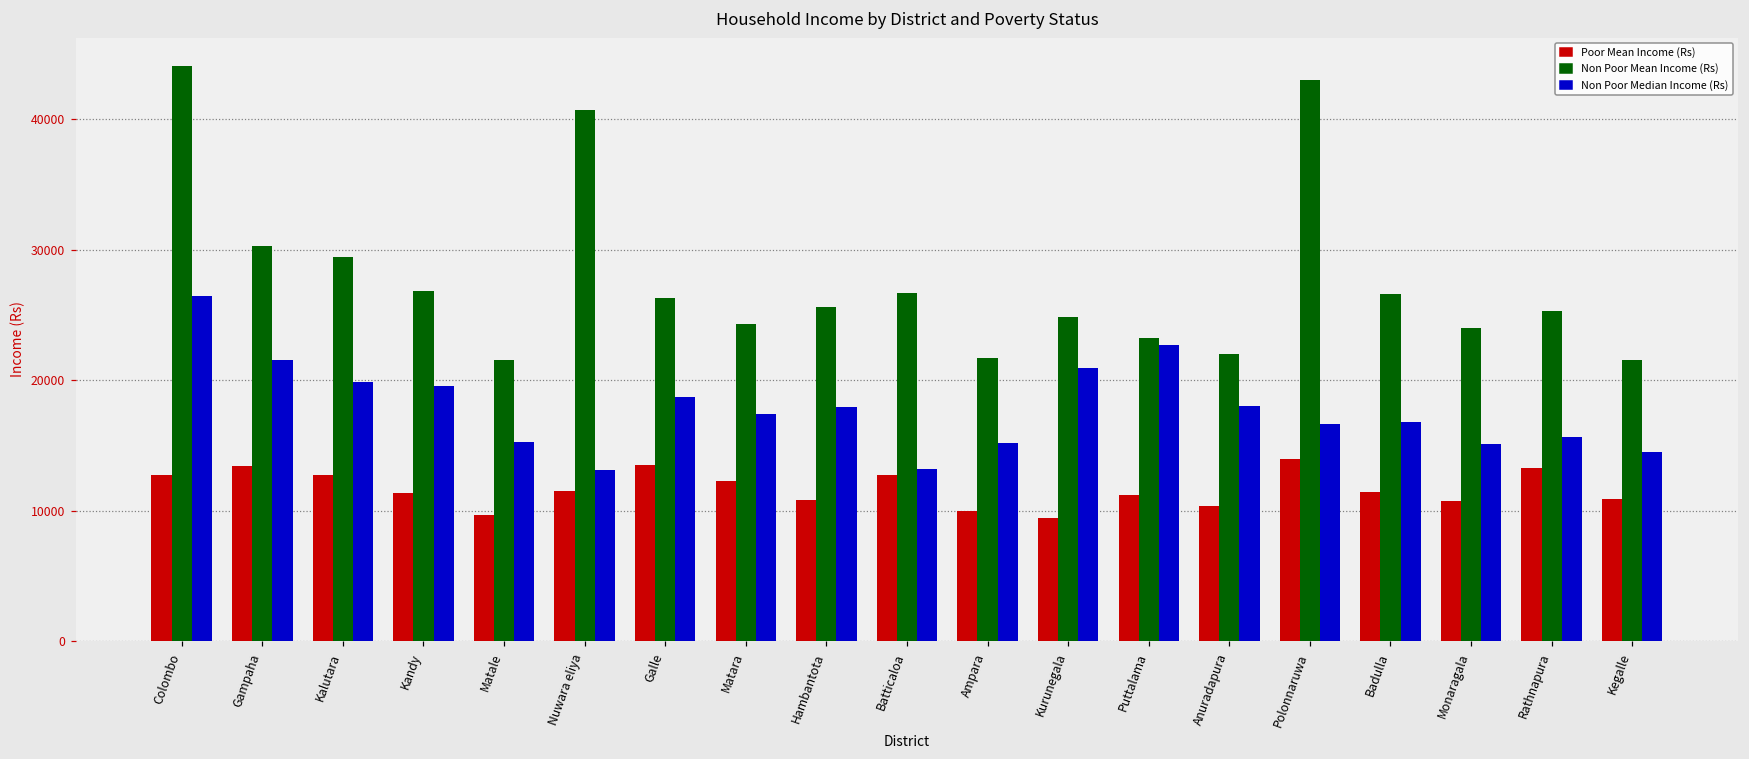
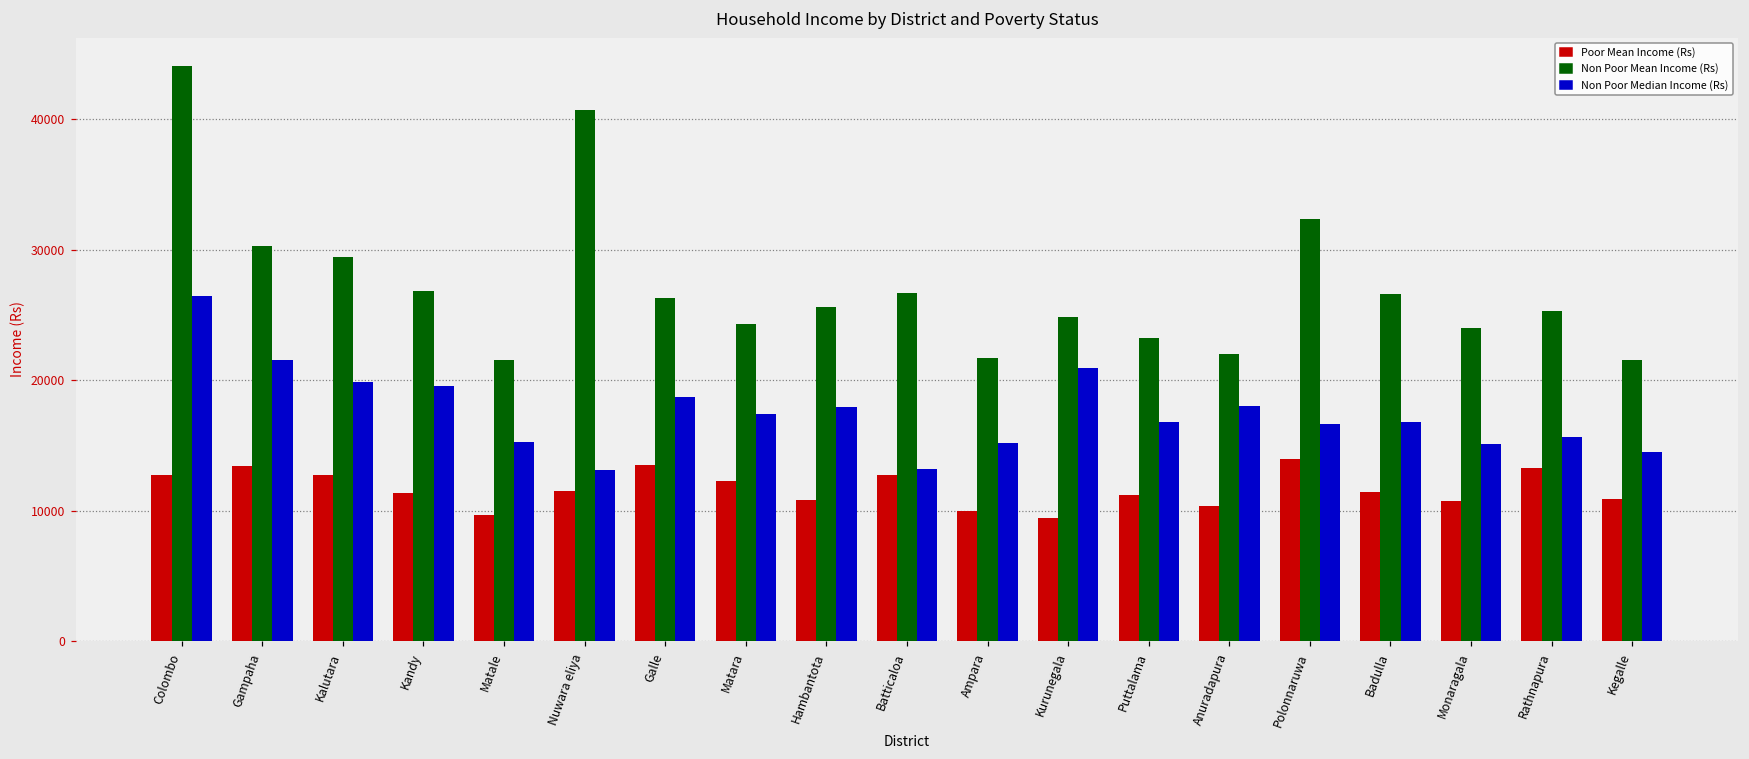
Non Poor Median Income (Rs), Puttalama: 22700 -> 16800
Non Poor Mean Income (Rs), Polonnaruwa: 43000 -> 32400
